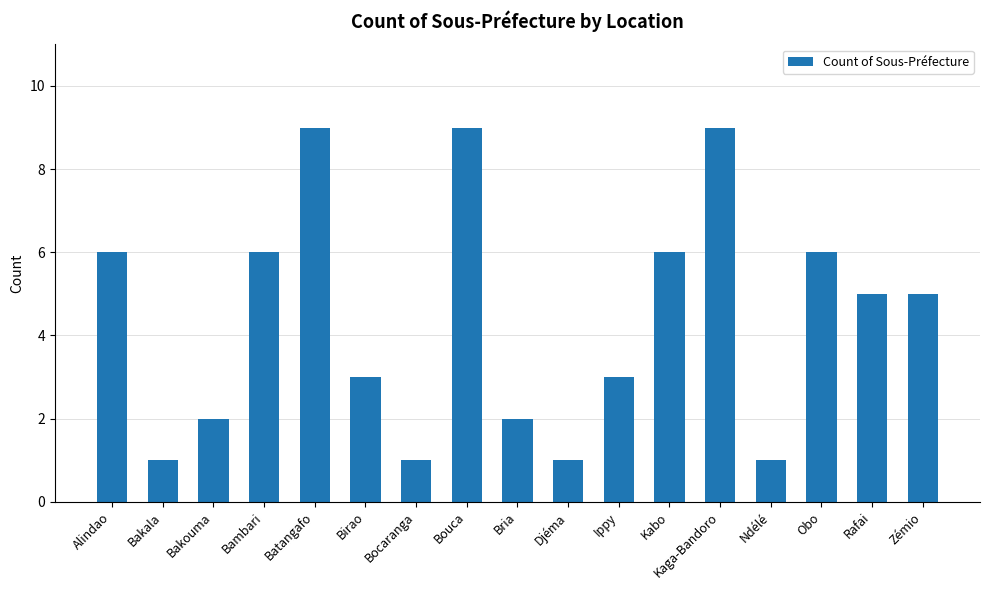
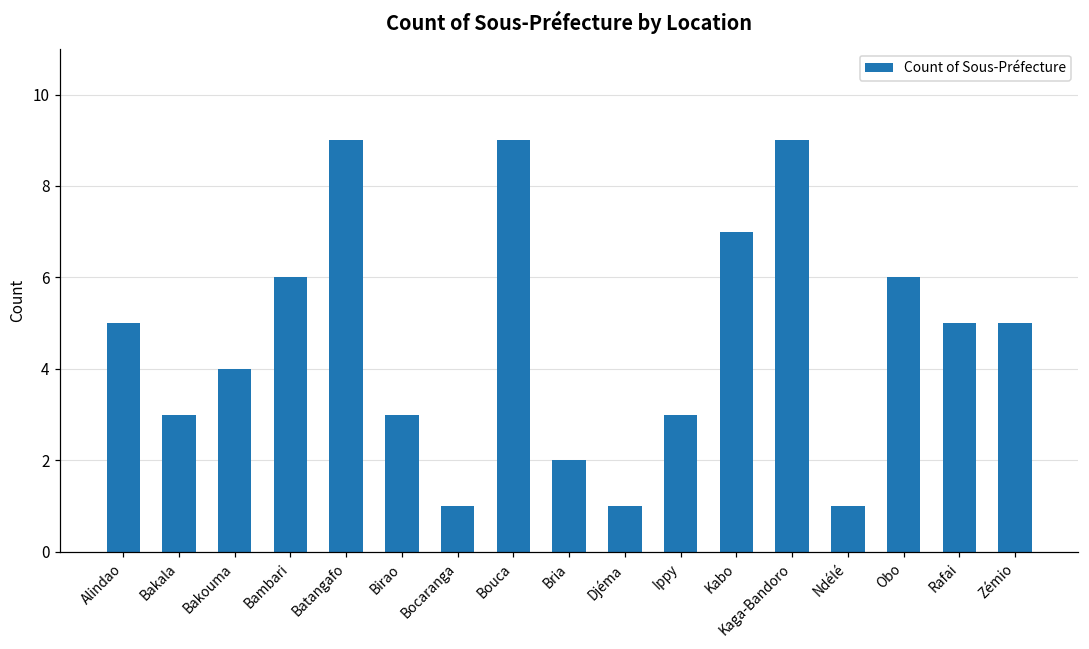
Alindao: 6 -> 5
Bakala: 1 -> 3
Bakouma: 2 -> 4
Kabo: 6 -> 7
